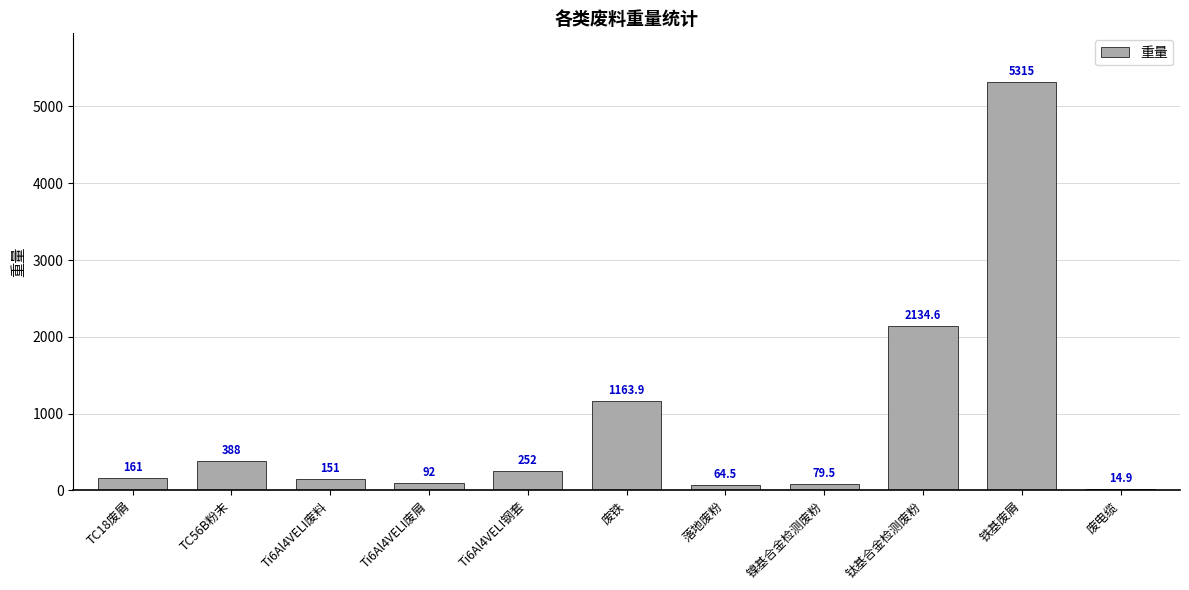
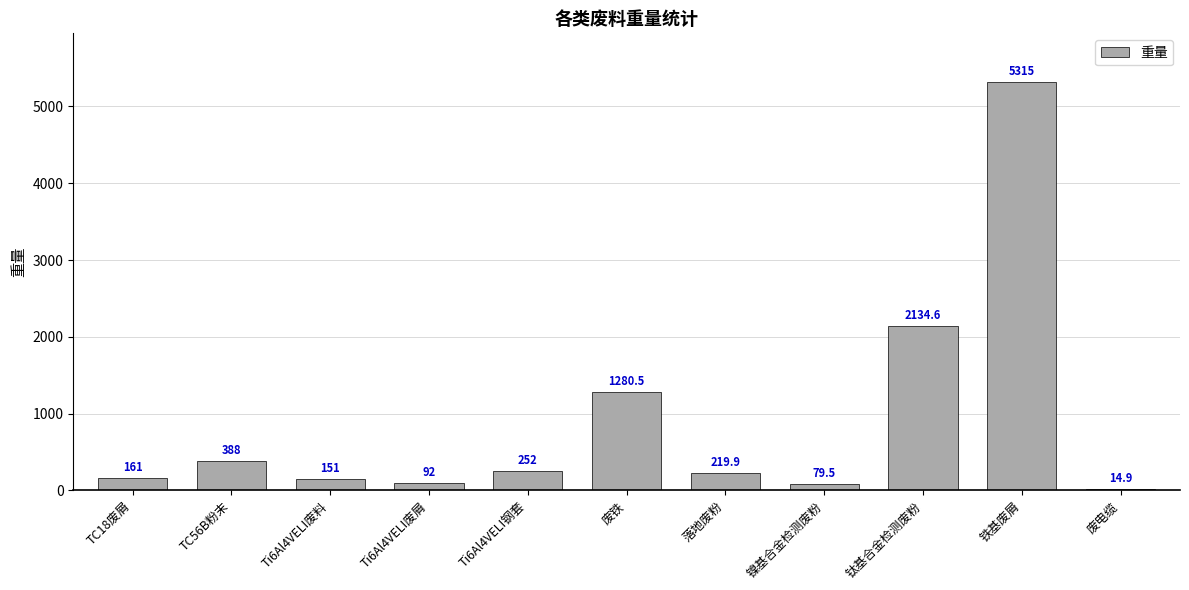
废铁: 1163.9 -> 1280.5
落地废粉: 64.5 -> 219.9
